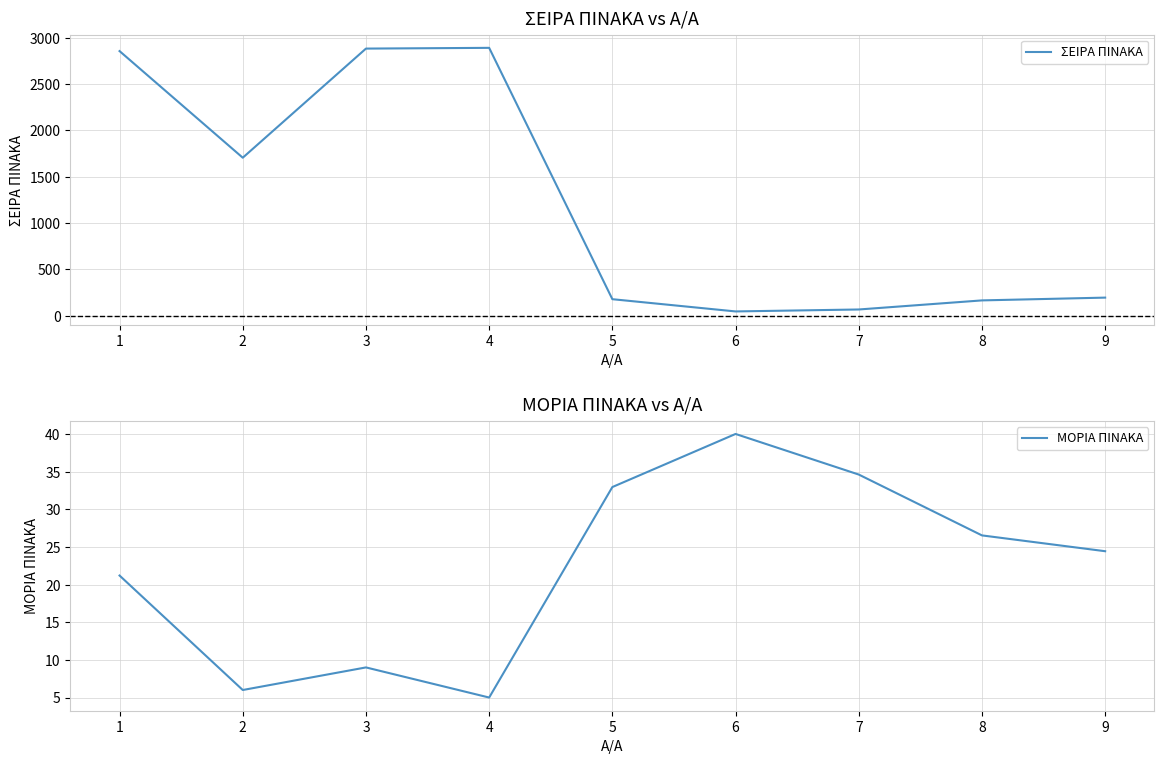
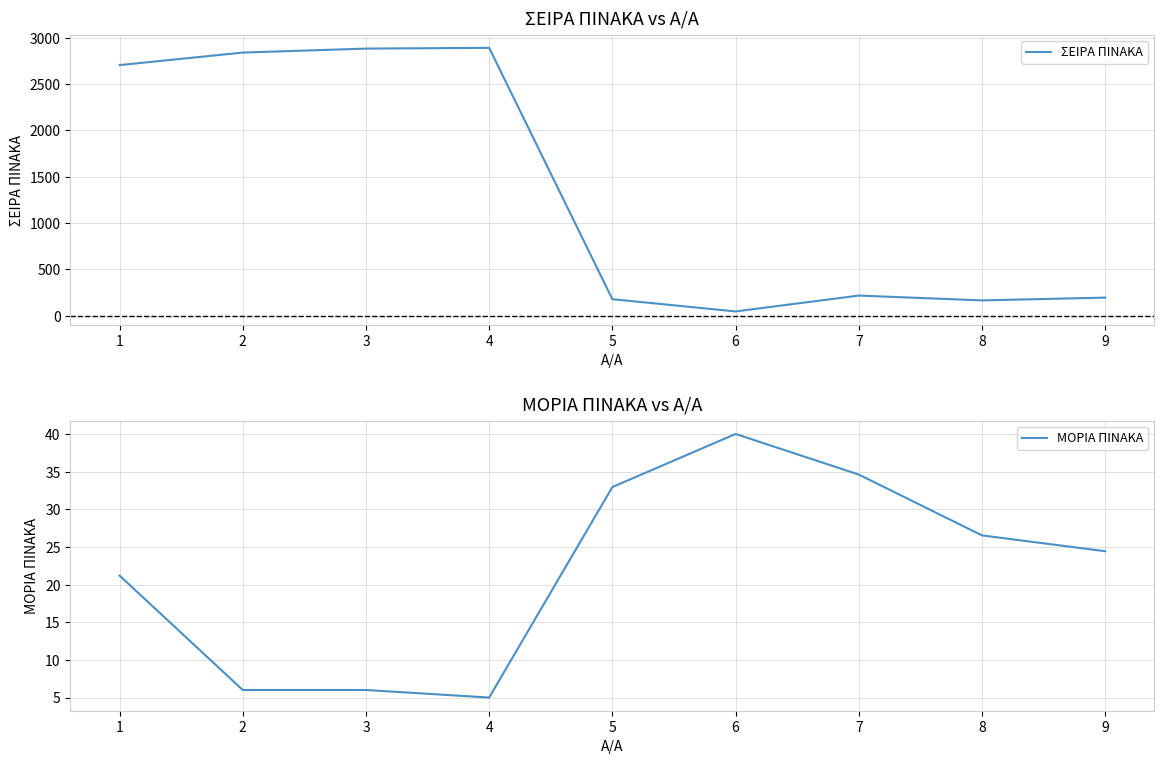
ΣΕΙΡΑ ΠΙΝΑΚΑ vs A/A, 1: 2900 -> 2700
ΣΕΙΡΑ ΠΙΝΑΚΑ vs A/A, 2: 1700 -> 2800
ΣΕΙΡΑ ΠΙΝΑΚΑ vs A/A, 7: 100 -> 200
ΜΟΡΙΑ ΠΙΝΑΚΑ vs A/A, 3: 9 -> 6
